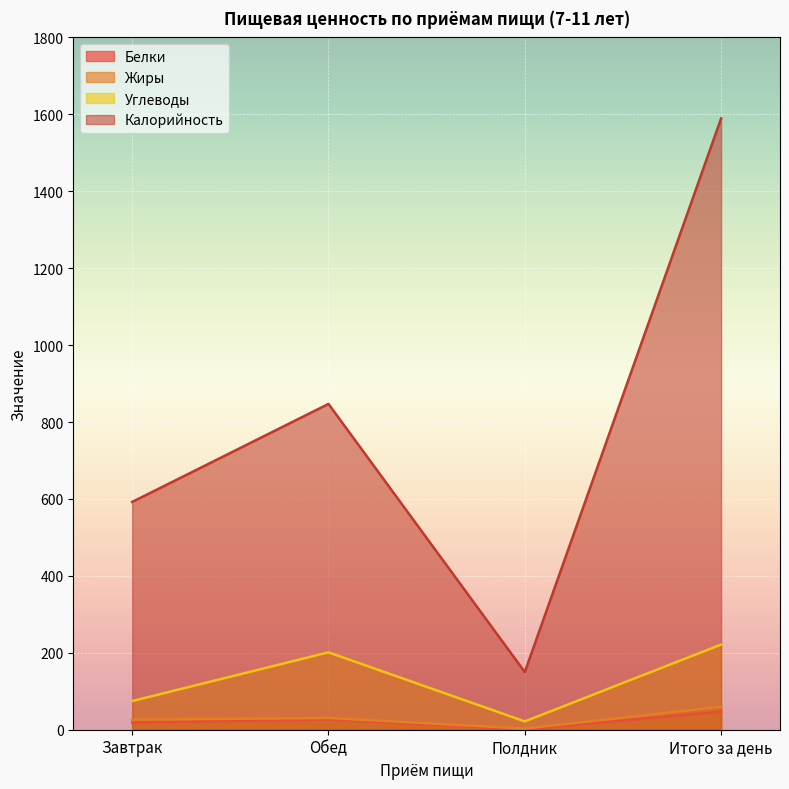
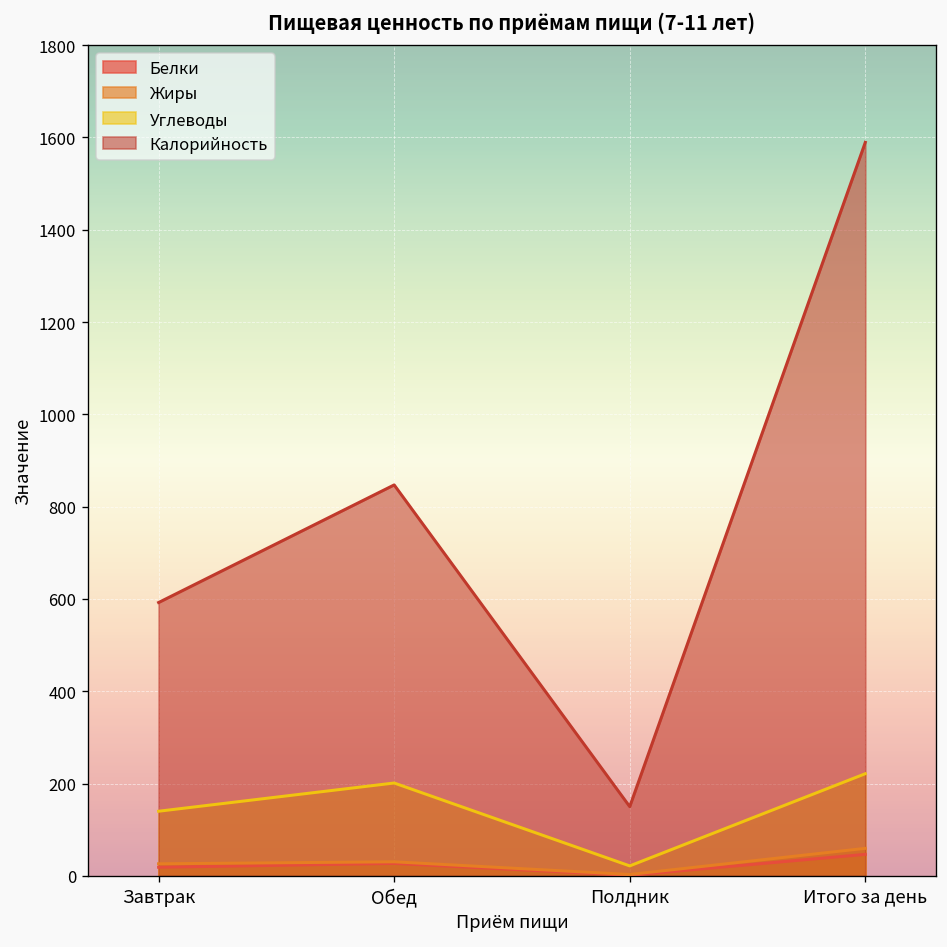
Углеводы, Завтрак: 70 -> 140
